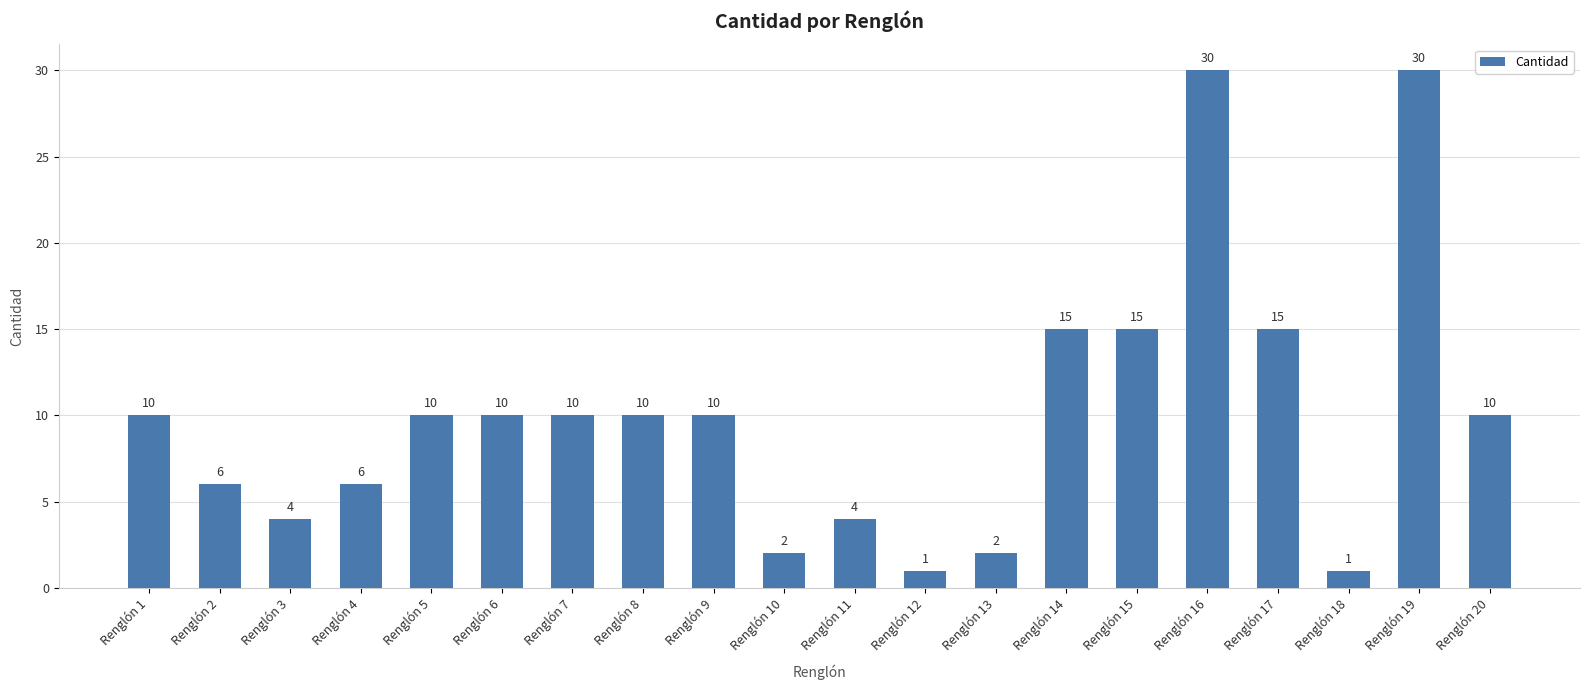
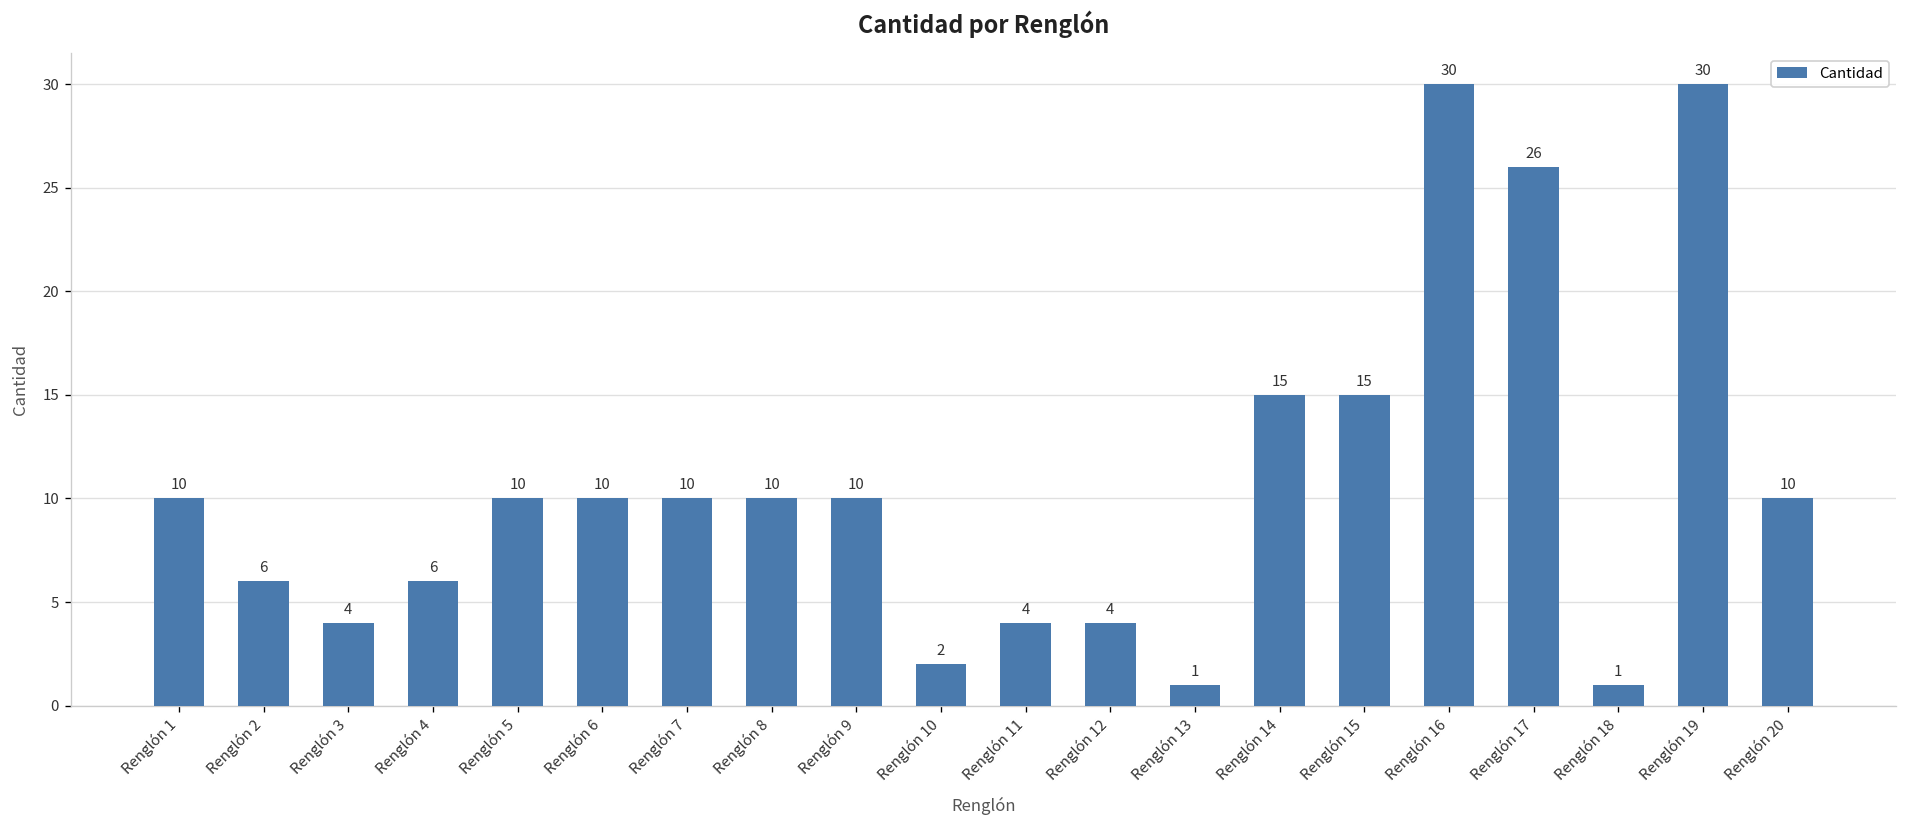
Renglón 12: 1 -> 4
Renglón 13: 2 -> 1
Renglón 17: 15 -> 26
